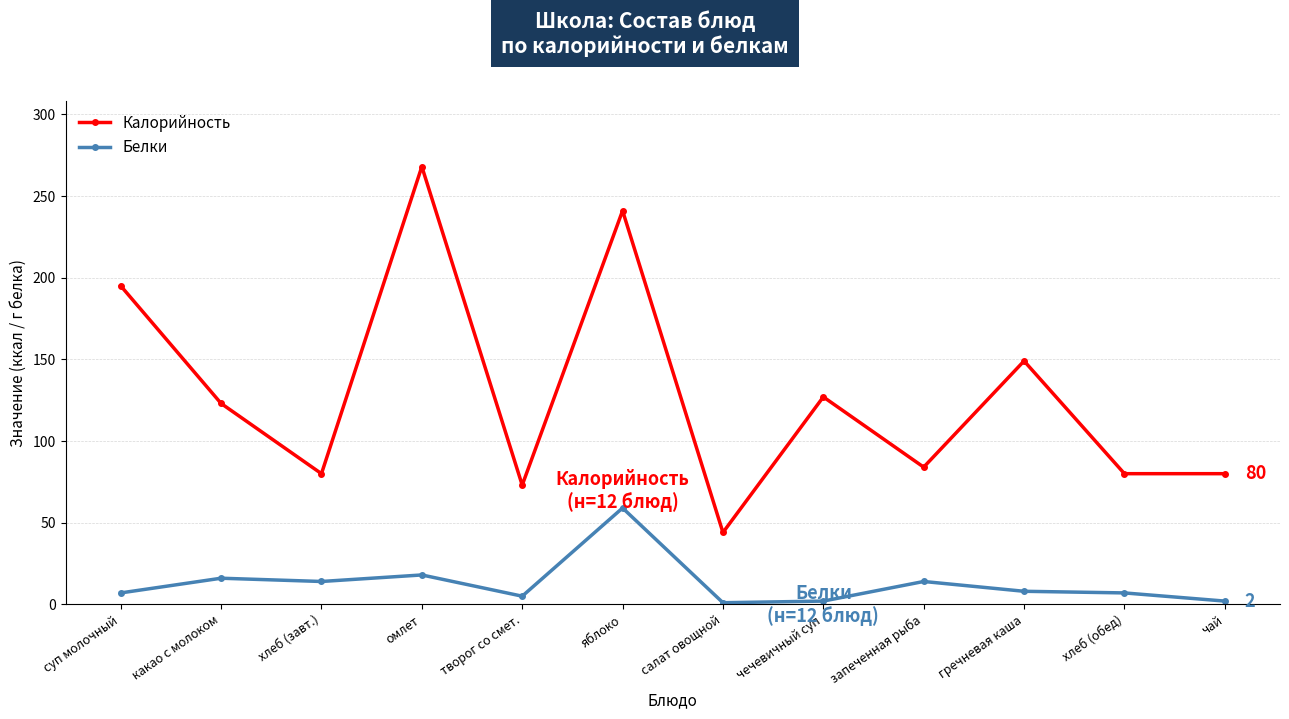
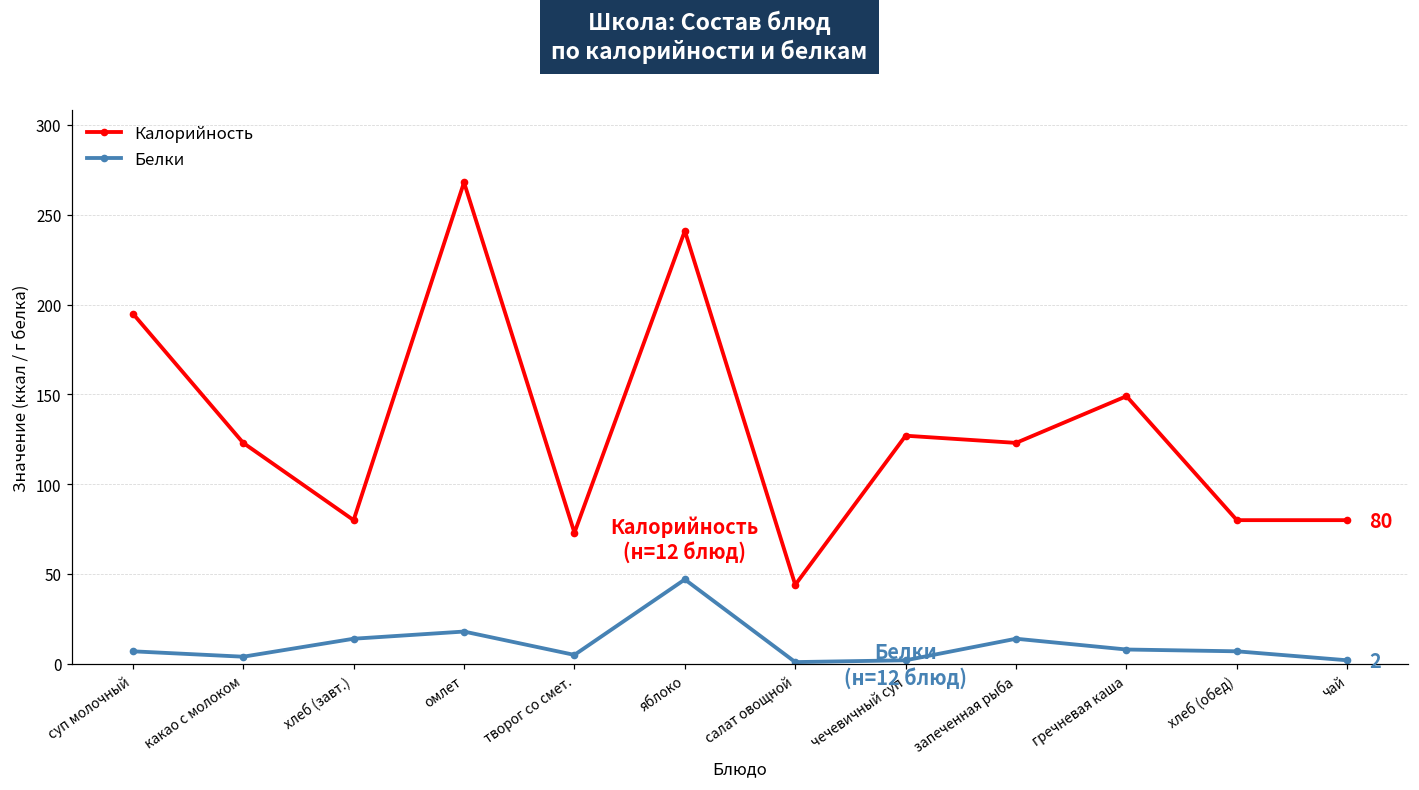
Белки, какао с молоком: 16 -> 4
Белки, яблоко: 59 -> 47
Калорийность, запеченная рыба: 84 -> 123
